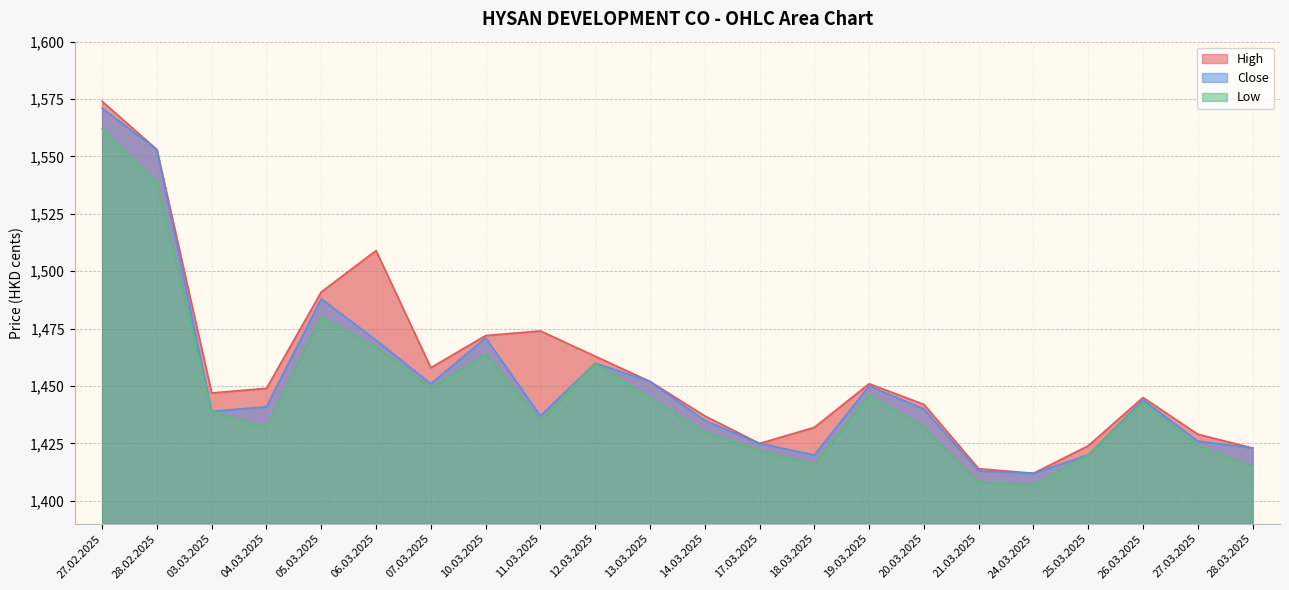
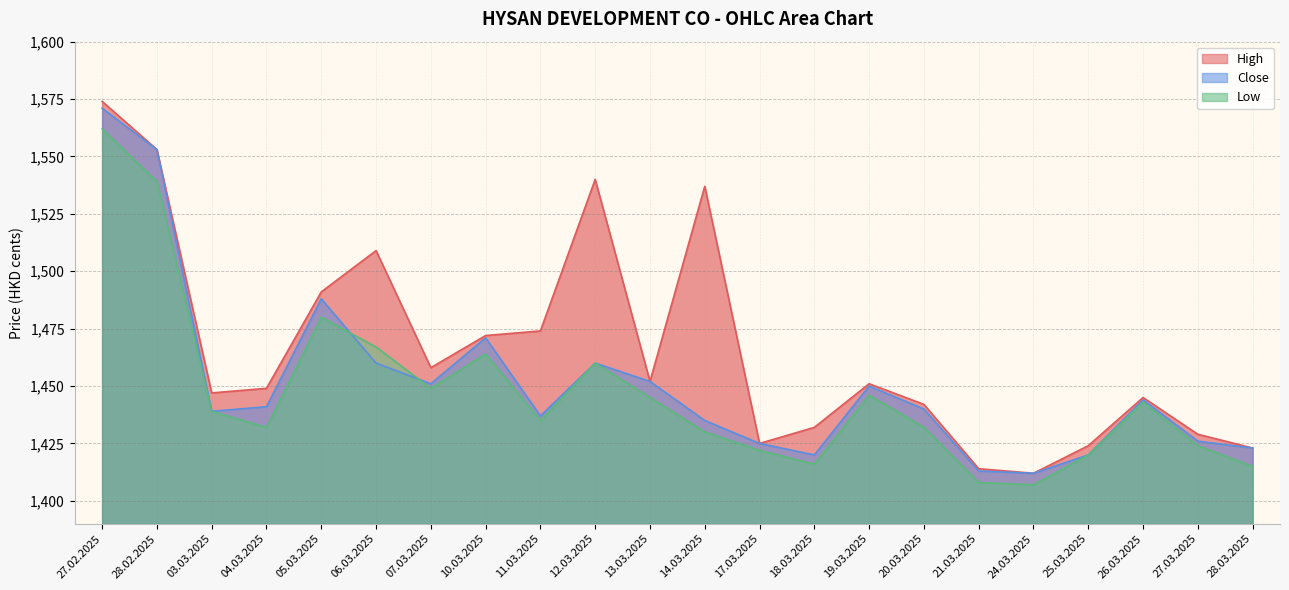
Close, 06.03.2025: 1,470 -> 1,460
High, 12.03.2025: 1,463 -> 1,540
High, 14.03.2025: 1,437 -> 1,537
